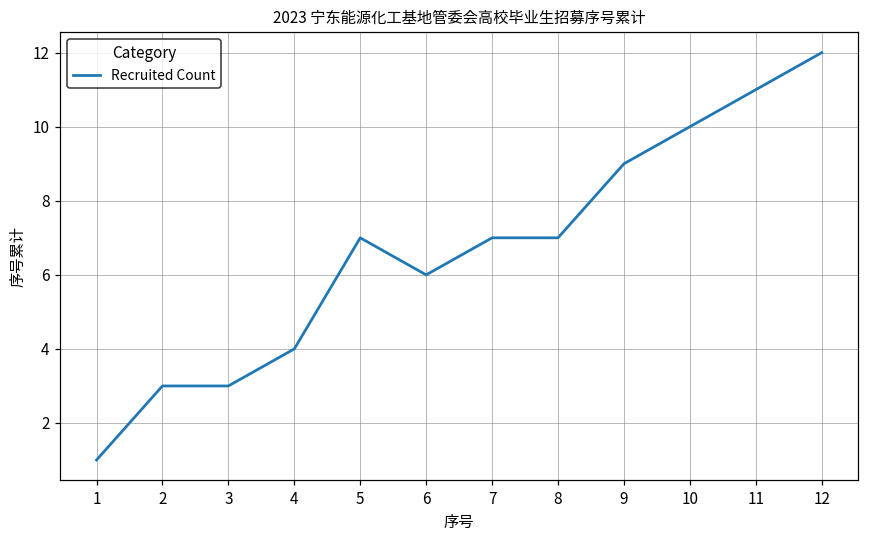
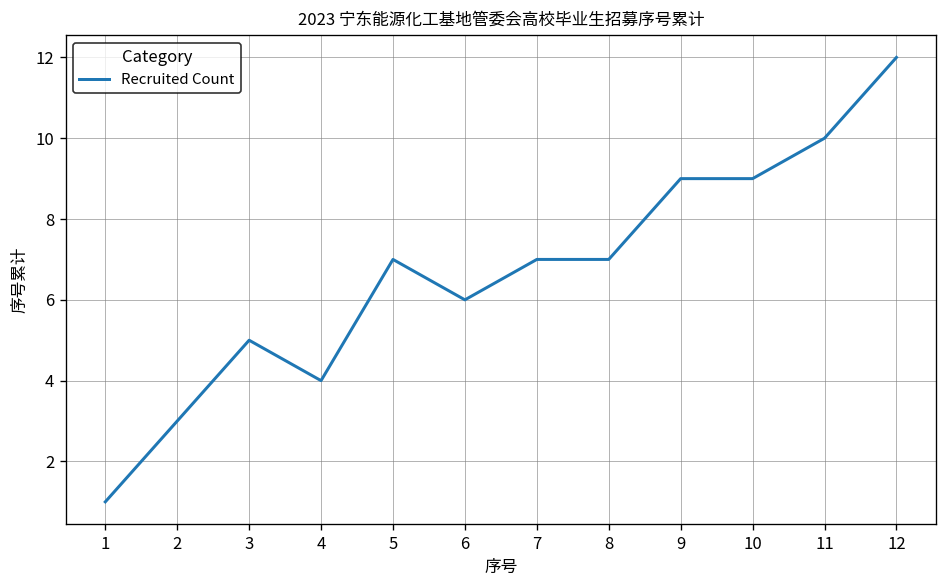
3: 3 -> 5
10: 10 -> 9
11: 11 -> 10
